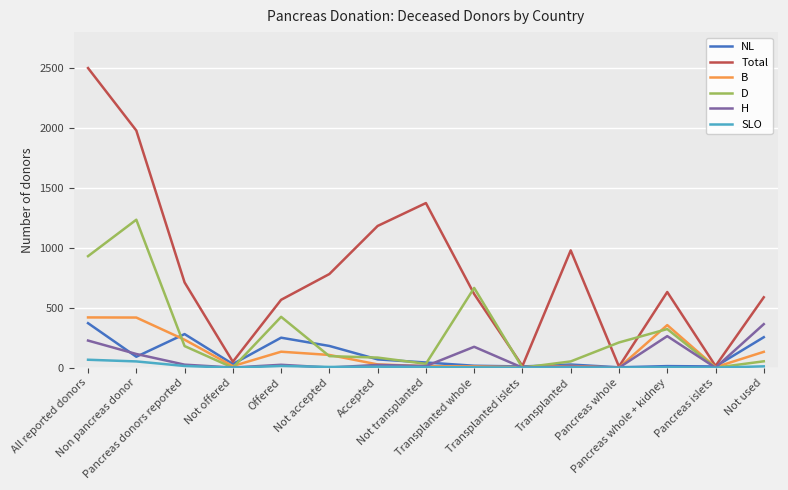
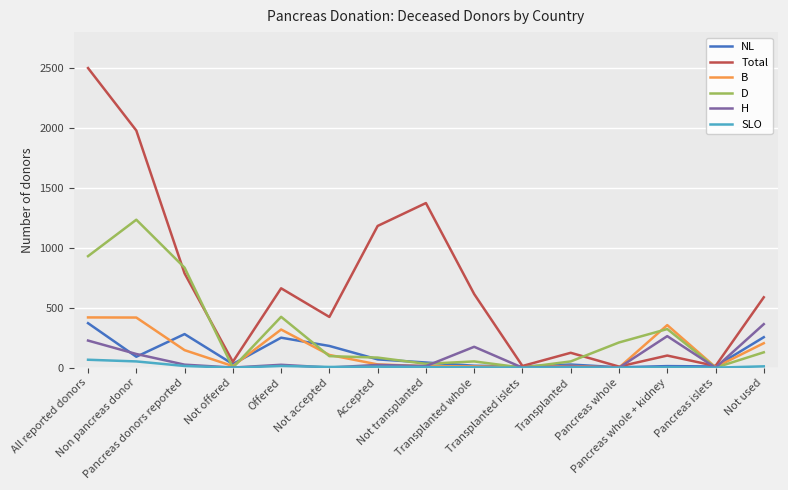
Total, Pancreas donors reported: 710 -> 790
B, Pancreas donors reported: 230 -> 150
D, Pancreas donors reported: 180 -> 830
Total, Offered: 570 -> 660
B, Offered: 130 -> 320
Total, Not accepted: 780 -> 420
D, Transplanted whole: 670 -> 50
Total, Transplanted: 980 -> 120
Total, Pancreas whole + kidney: 630 -> 100
B, Not used: 130 -> 200
D, Not used: 50 -> 130
